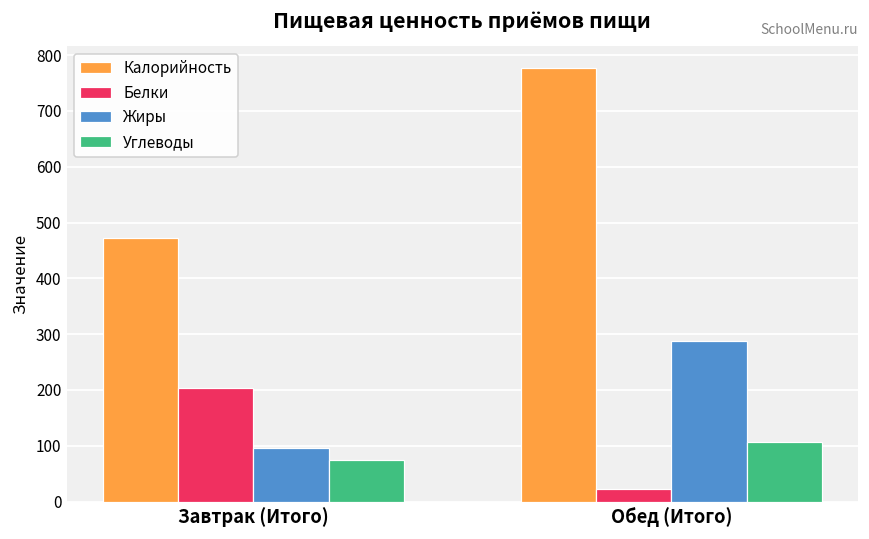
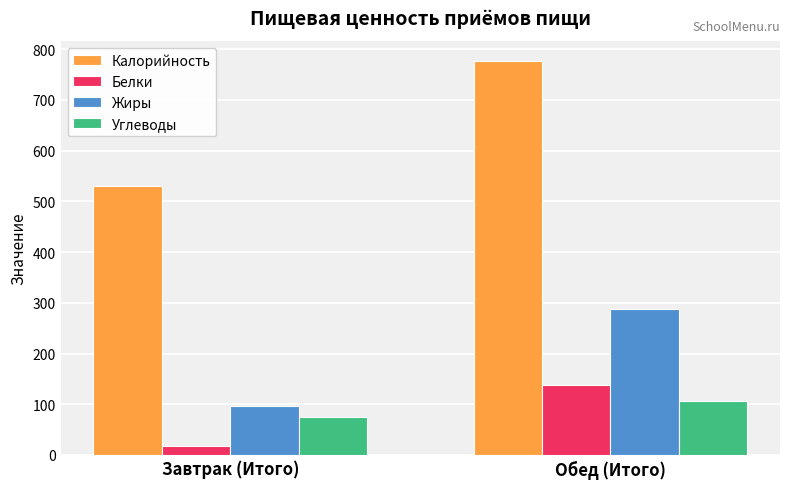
Калорийность, Завтрак (Итого): 470 -> 530
Белки, Завтрак (Итого): 200 -> 20
Белки, Обед (Итого): 20 -> 140
